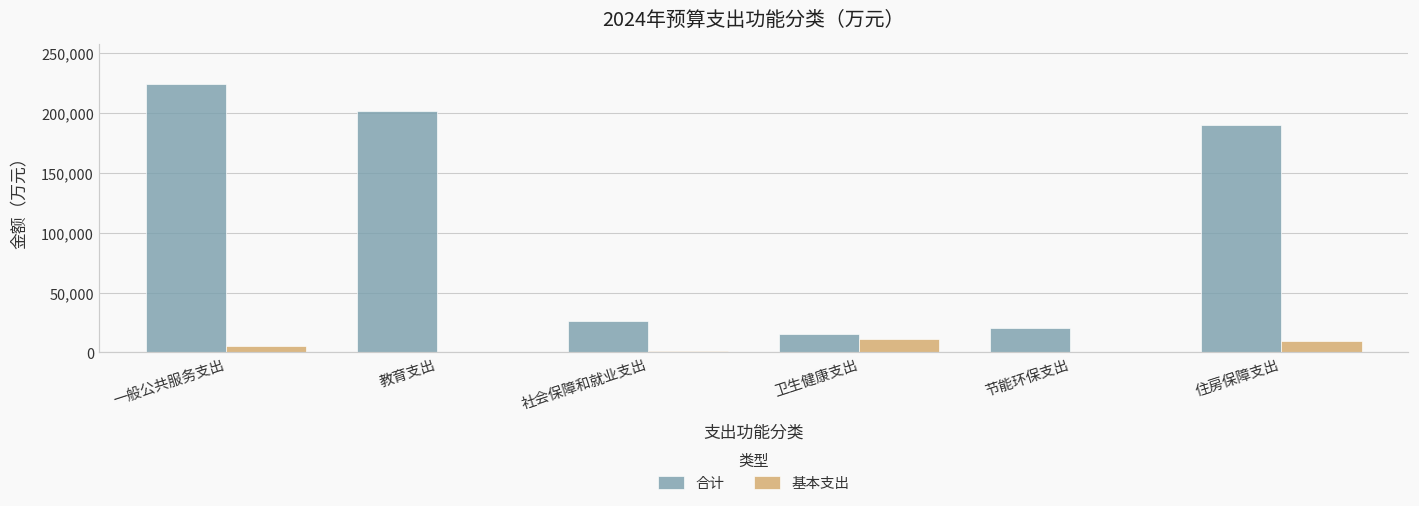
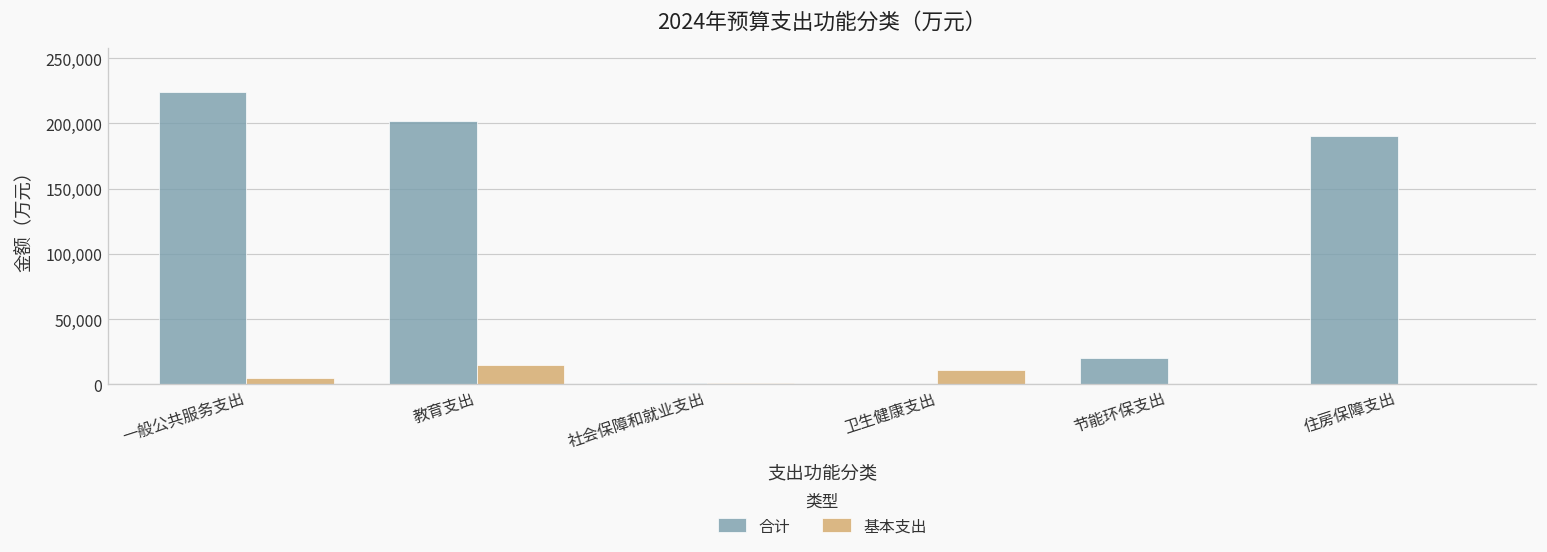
基本支出, 教育支出: 0 -> 15,000
合计, 社会保障和就业支出: 26,000 -> 1,000
合计, 卫生健康支出: 16,000 -> 0
基本支出, 住房保障支出: 9,000 -> 0
